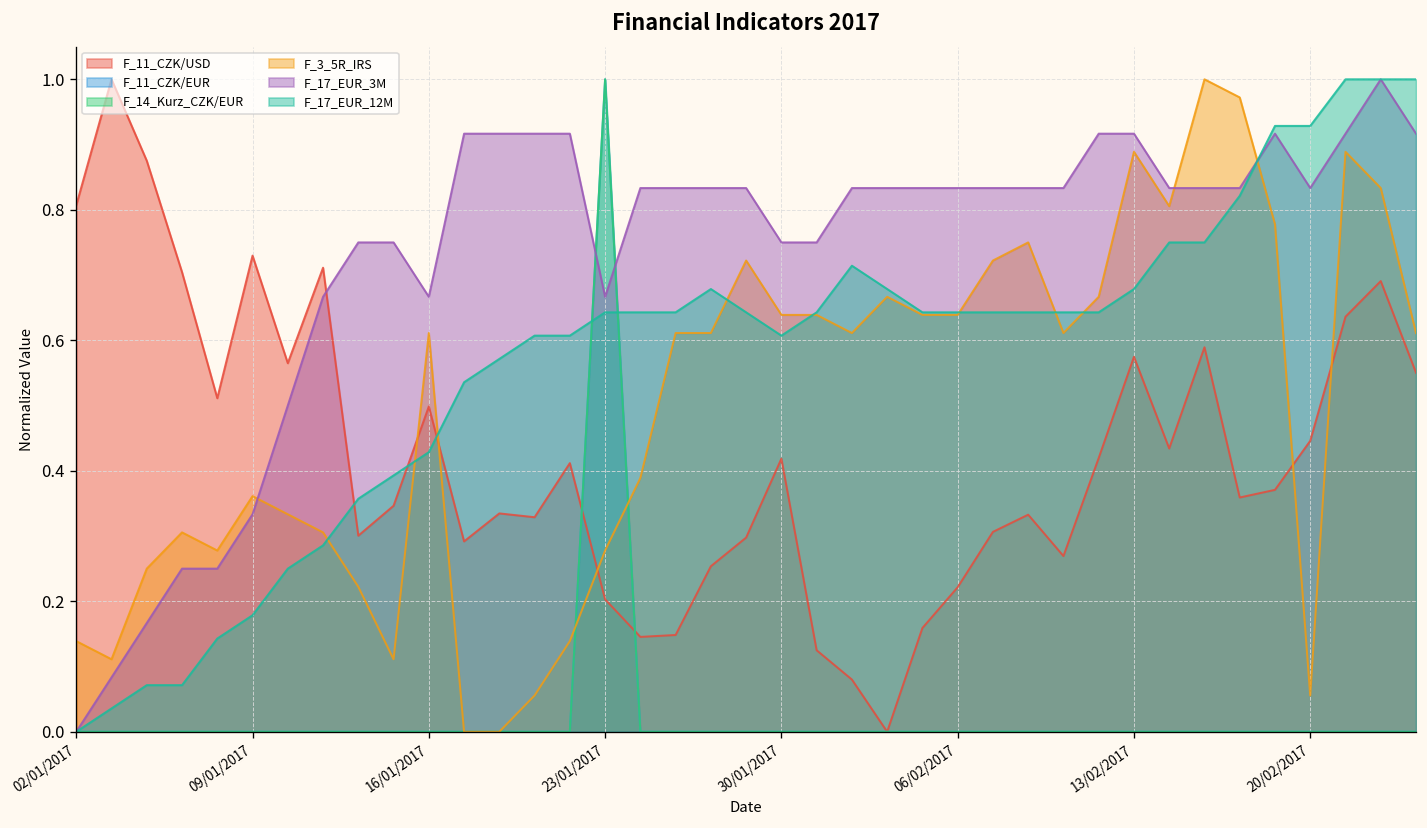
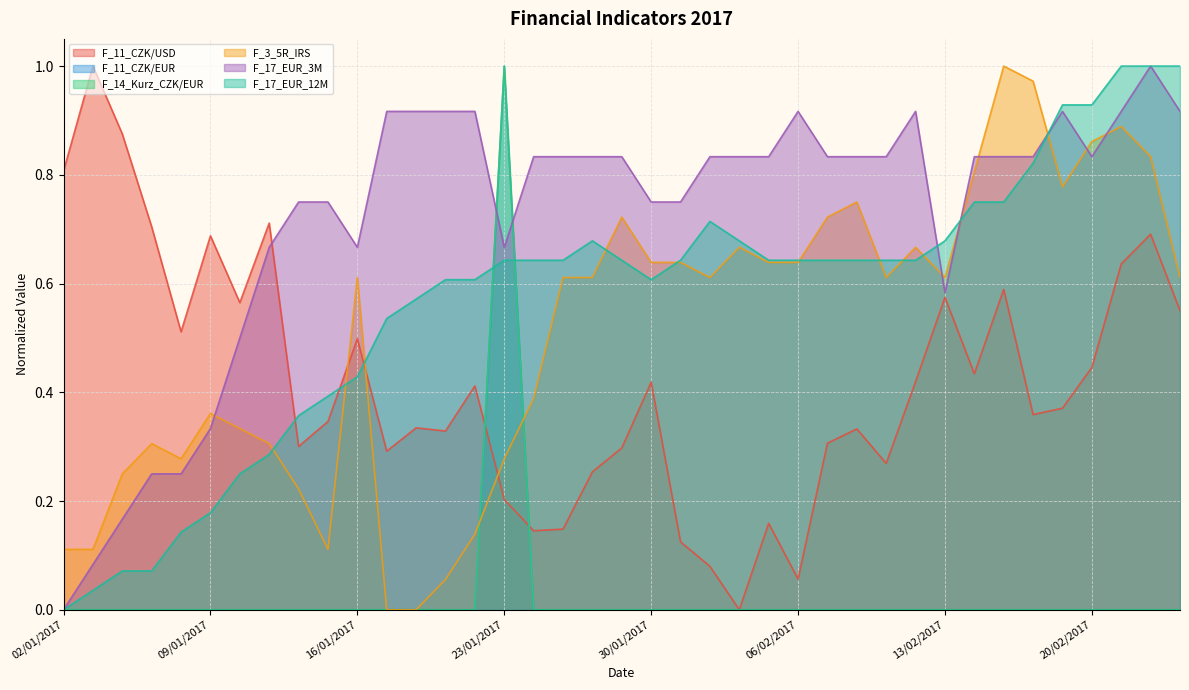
F_3_5R_IRS, 02/01/2017: 0.14 -> 0.11
F_11_CZK/USD, 09/01/2017: 0.73 -> 0.69
F_11_CZK/USD, 06/02/2017: 0.22 -> 0.06
F_17_EUR_3M, 06/02/2017: 0.83 -> 0.92
F_3_5R_IRS, 13/02/2017: 0.89 -> 0.61
F_17_EUR_3M, 13/02/2017: 0.92 -> 0.58
F_3_5R_IRS, 20/02/2017: 0.06 -> 0.86
